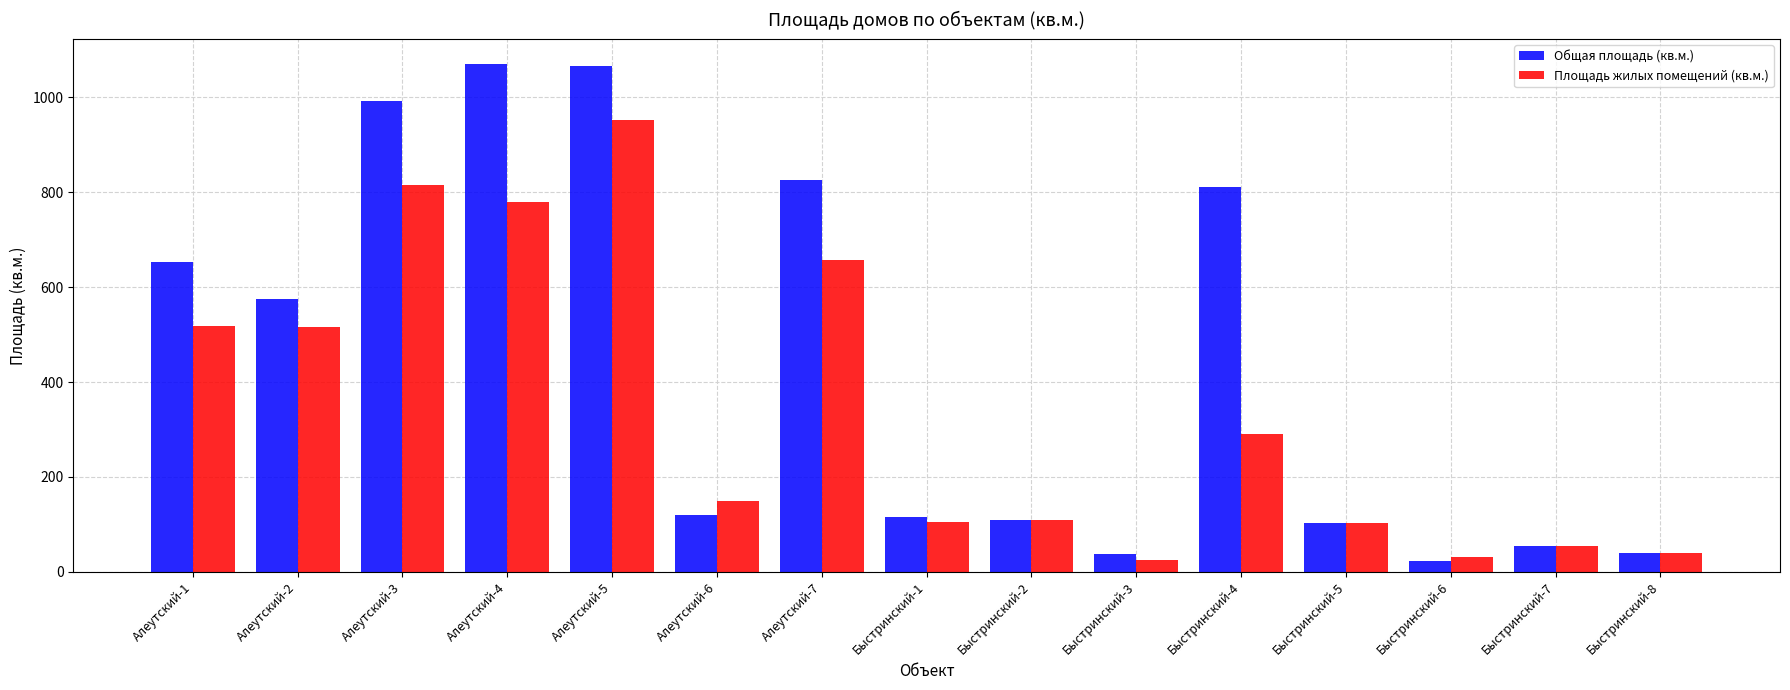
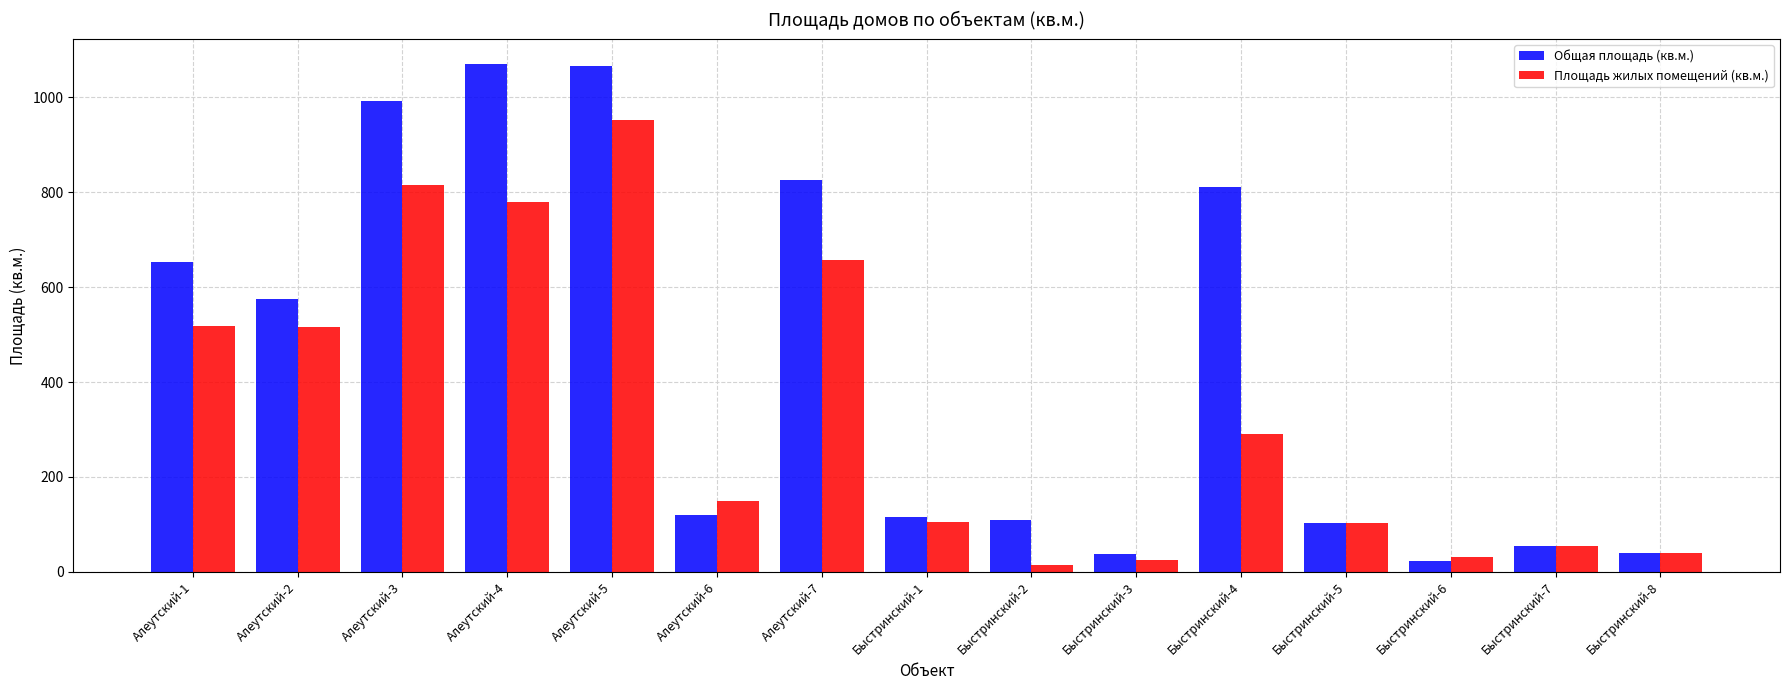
Площадь жилых помещений (кв.м.), Быстринский-2: 110 -> 10
